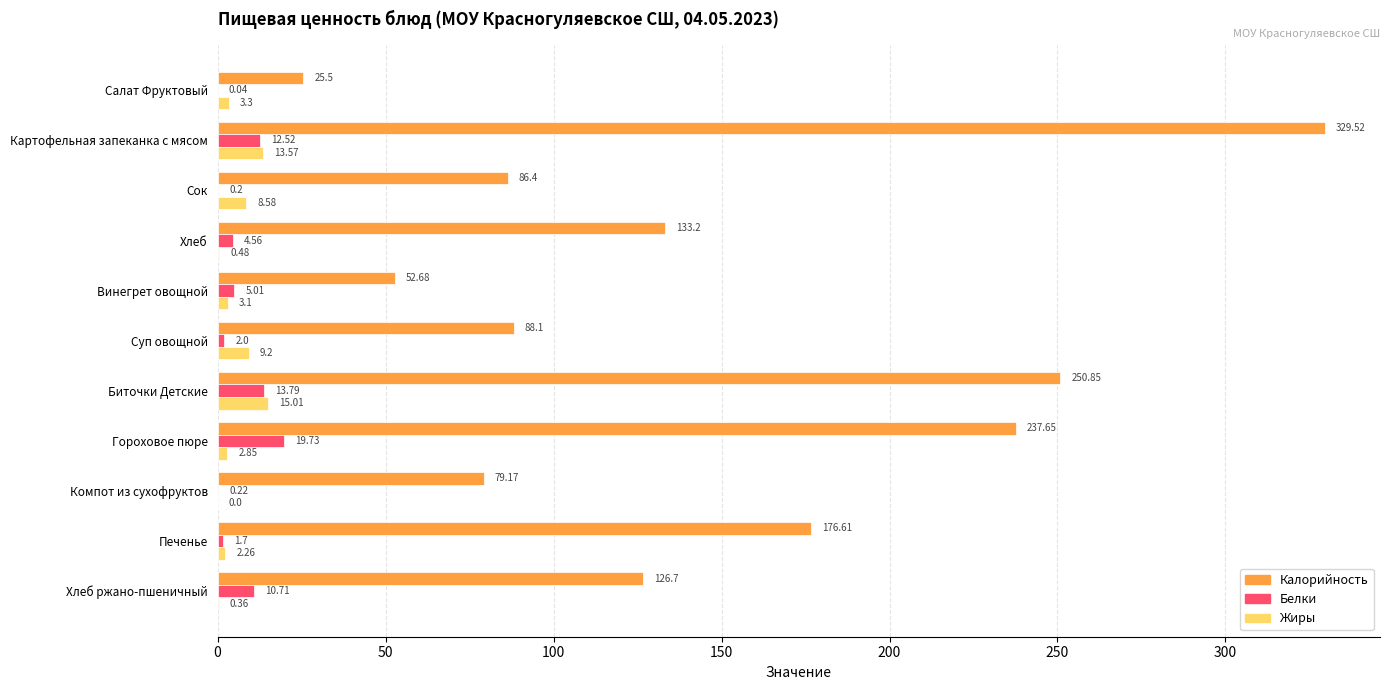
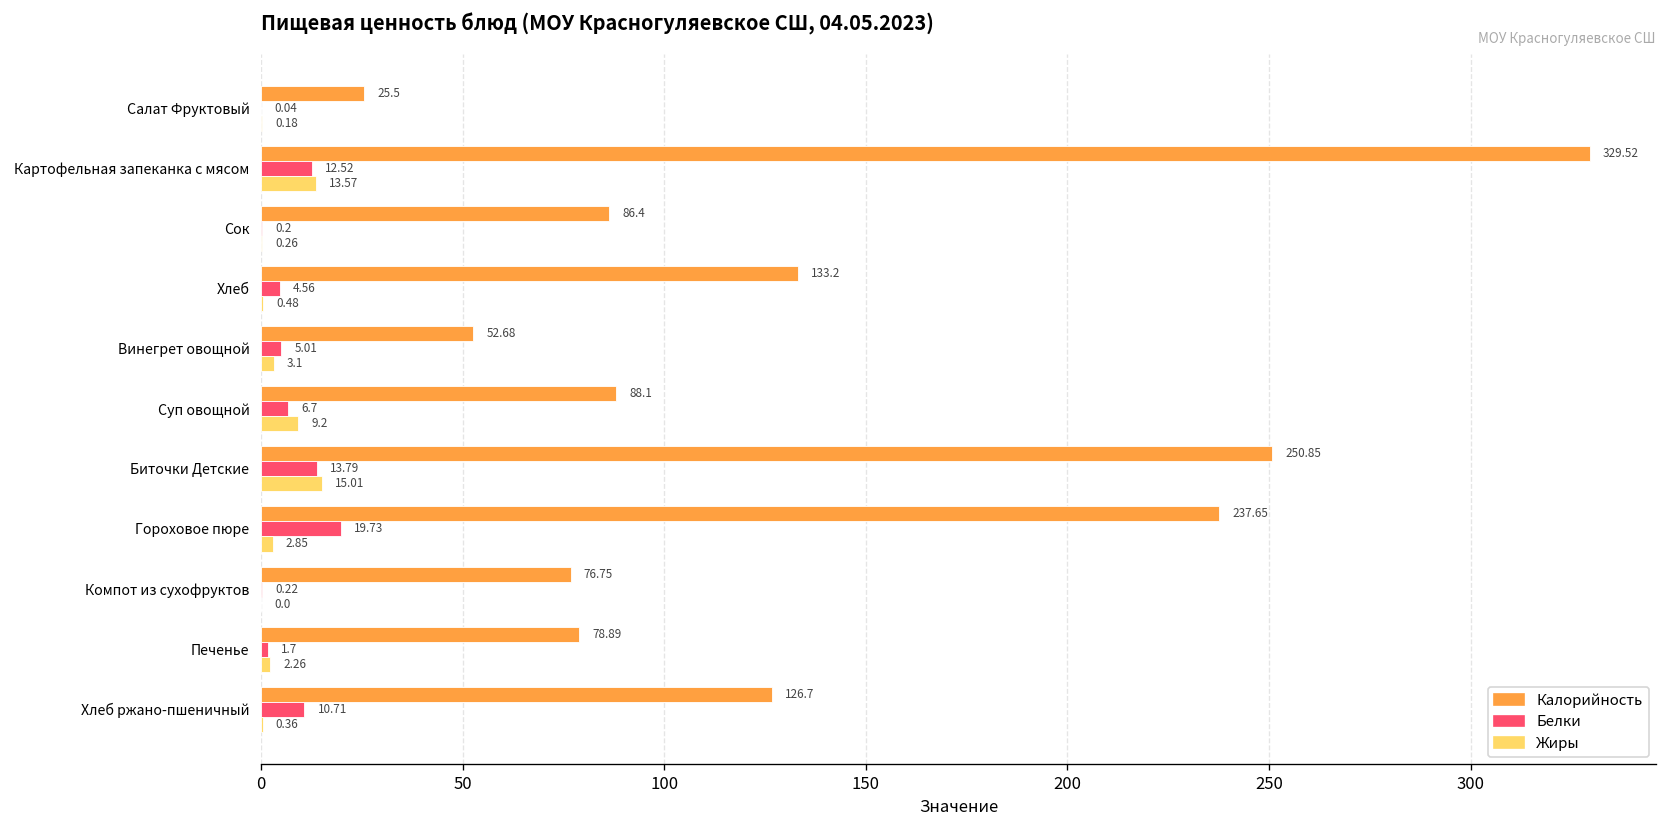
Жиры, Салат Фруктовый: 3.3 -> 0.18
Жиры, Сок: 8.58 -> 0.26
Белки, Суп овощной: 2.0 -> 6.7
Калорийность, Компот из сухофруктов: 79.17 -> 76.75
Калорийность, Печенье: 176.61 -> 78.89
